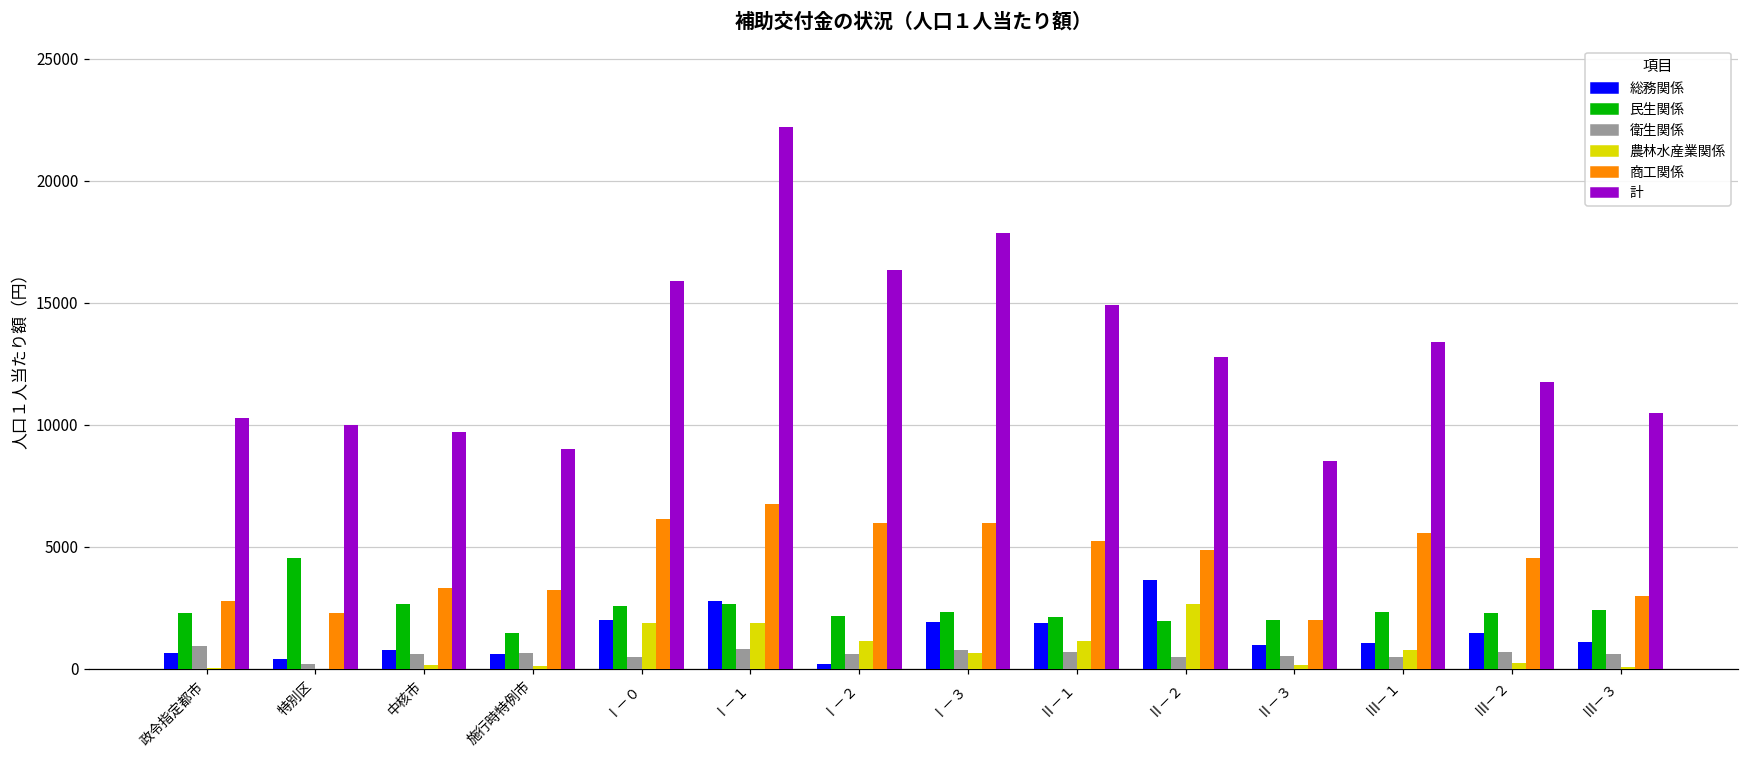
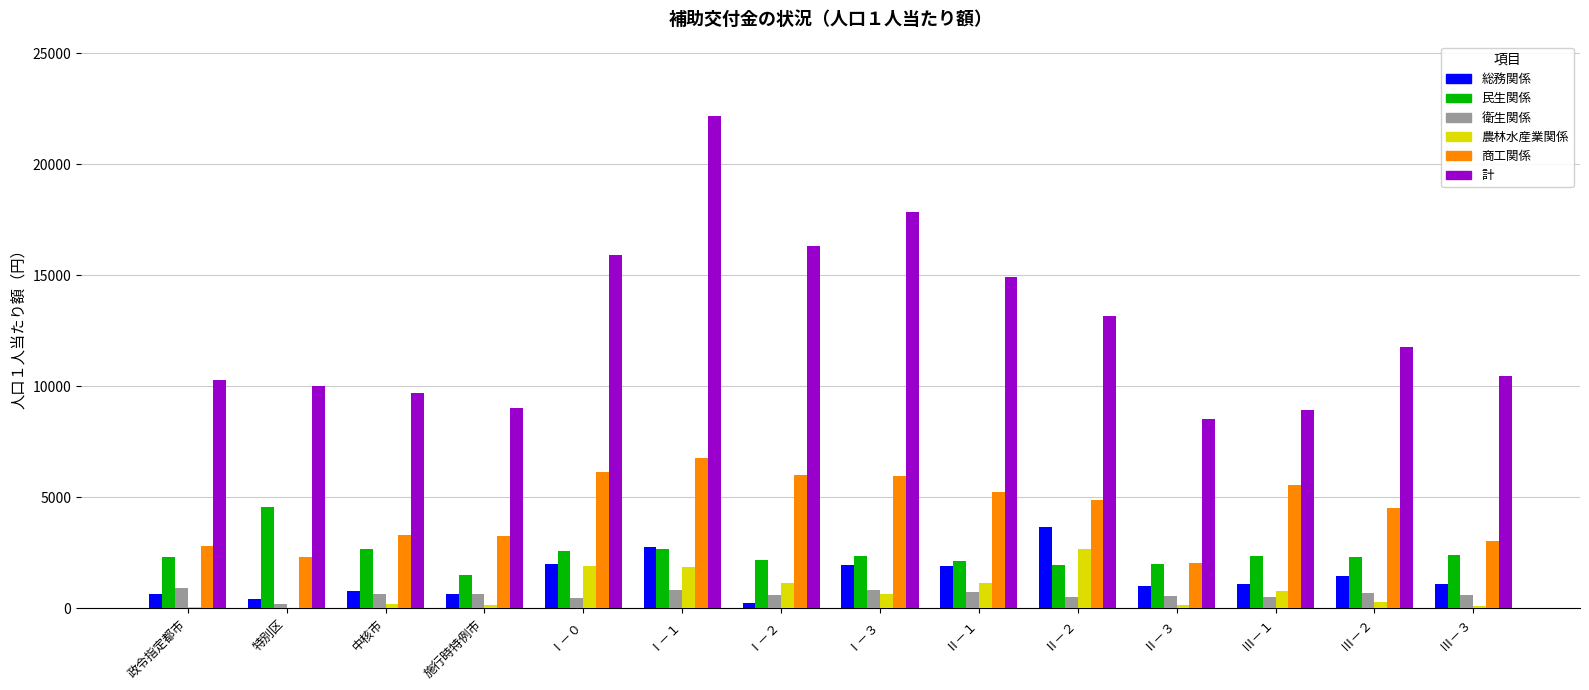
計, Ⅱ－２: 12800 -> 13200
計, Ⅲ－１: 13400 -> 8900
